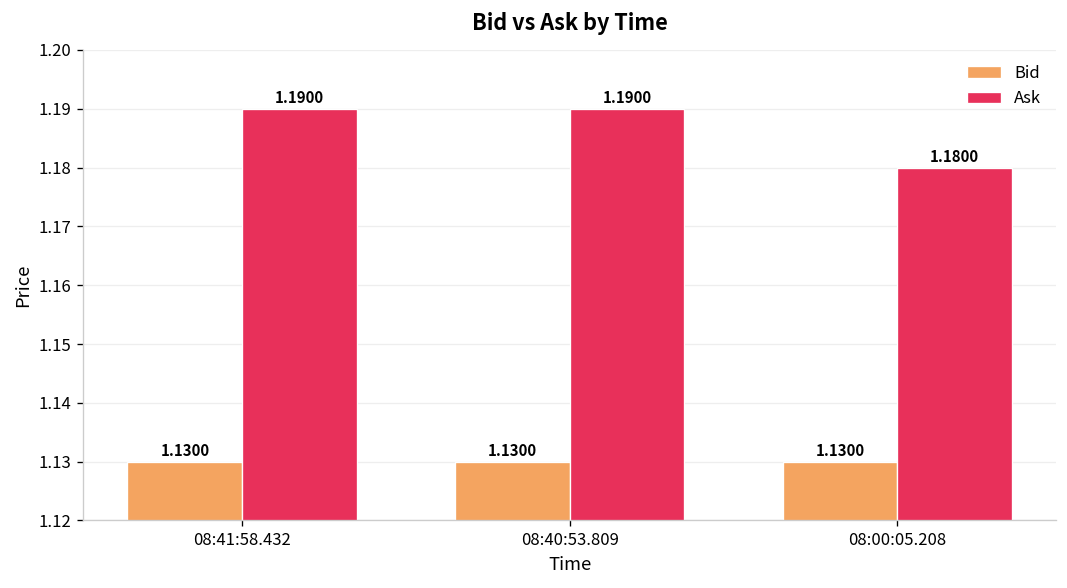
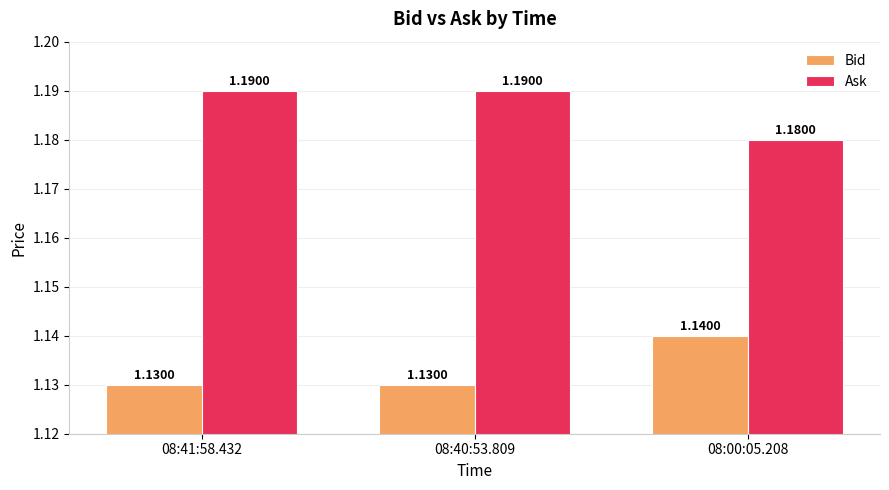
Bid, 08:00:05.208: 1.1300 -> 1.1400
